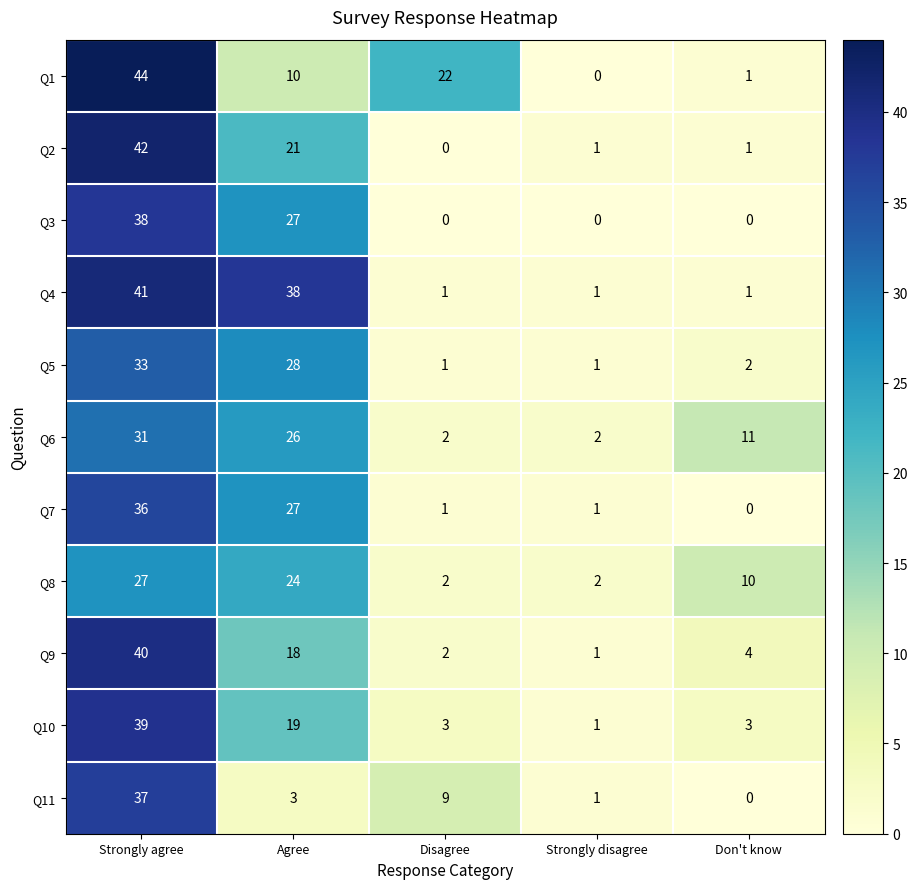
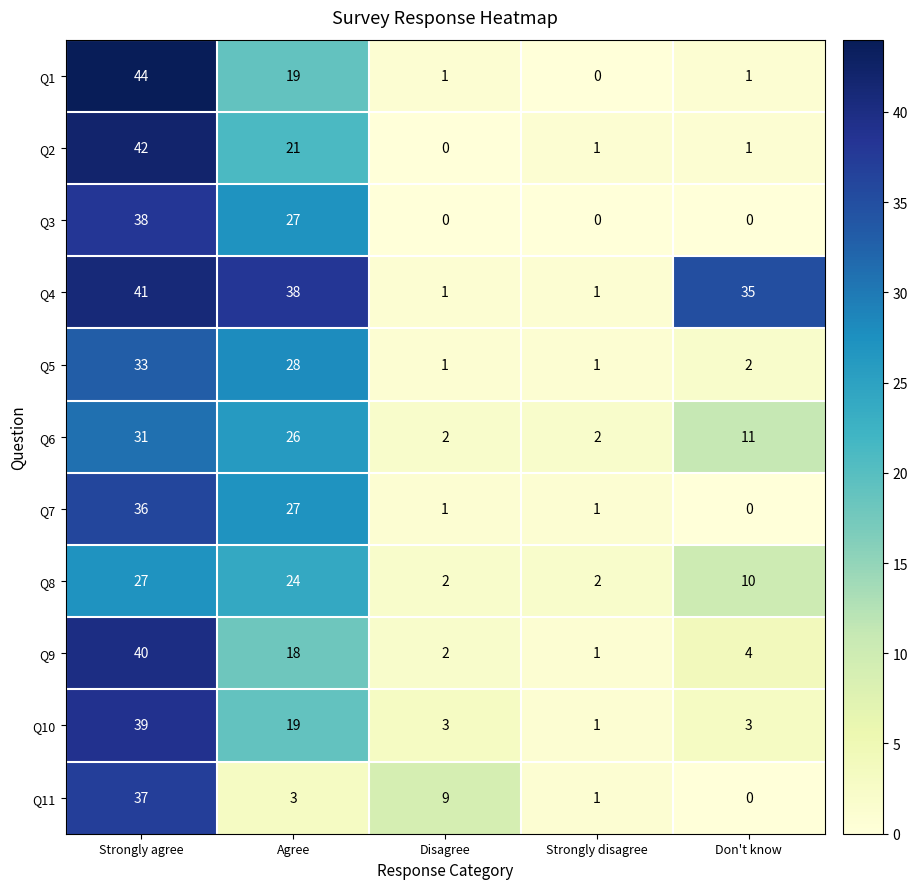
Q1, Agree: 10 -> 19
Q1, Disagree: 22 -> 1
Q4, Don't know: 1 -> 35
